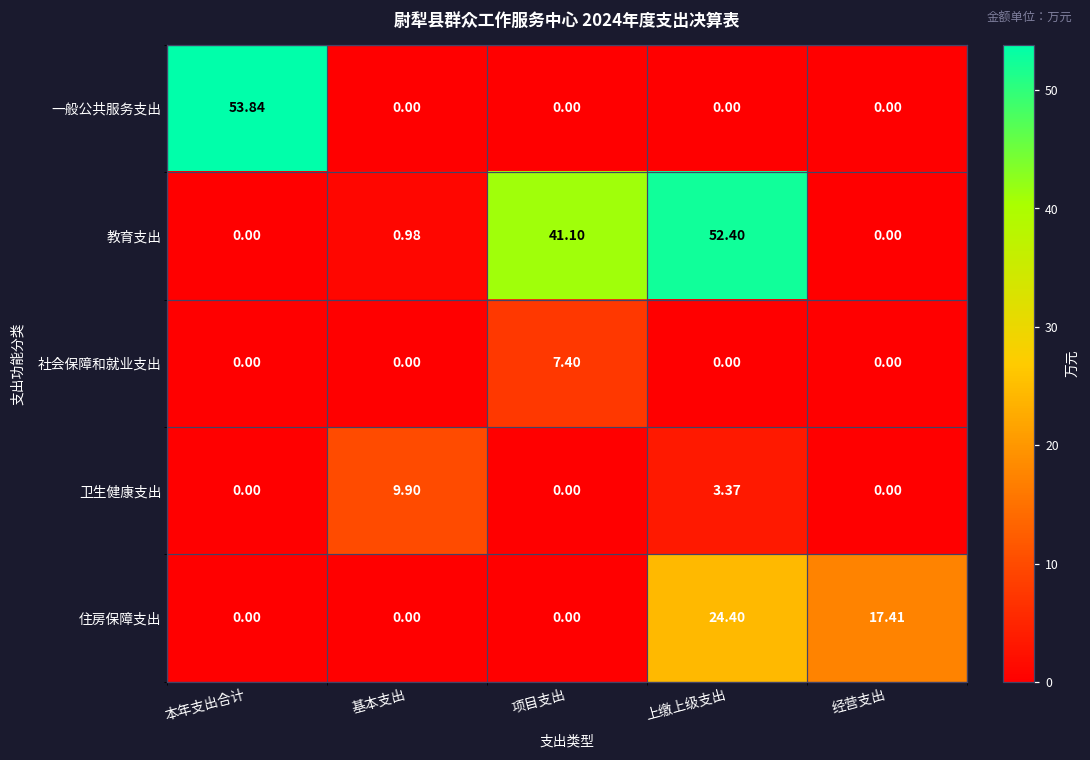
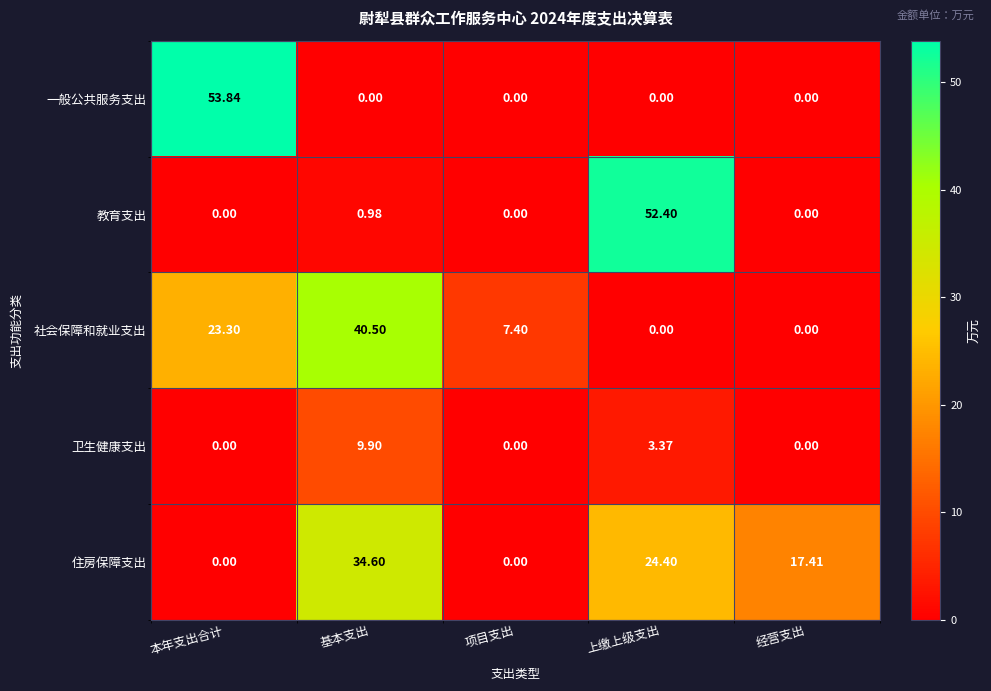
教育支出, 项目支出: 41.10 -> 0.00
社会保障和就业支出, 本年支出合计: 0.00 -> 23.30
社会保障和就业支出, 基本支出: 0.00 -> 40.50
住房保障支出, 基本支出: 0.00 -> 34.60
